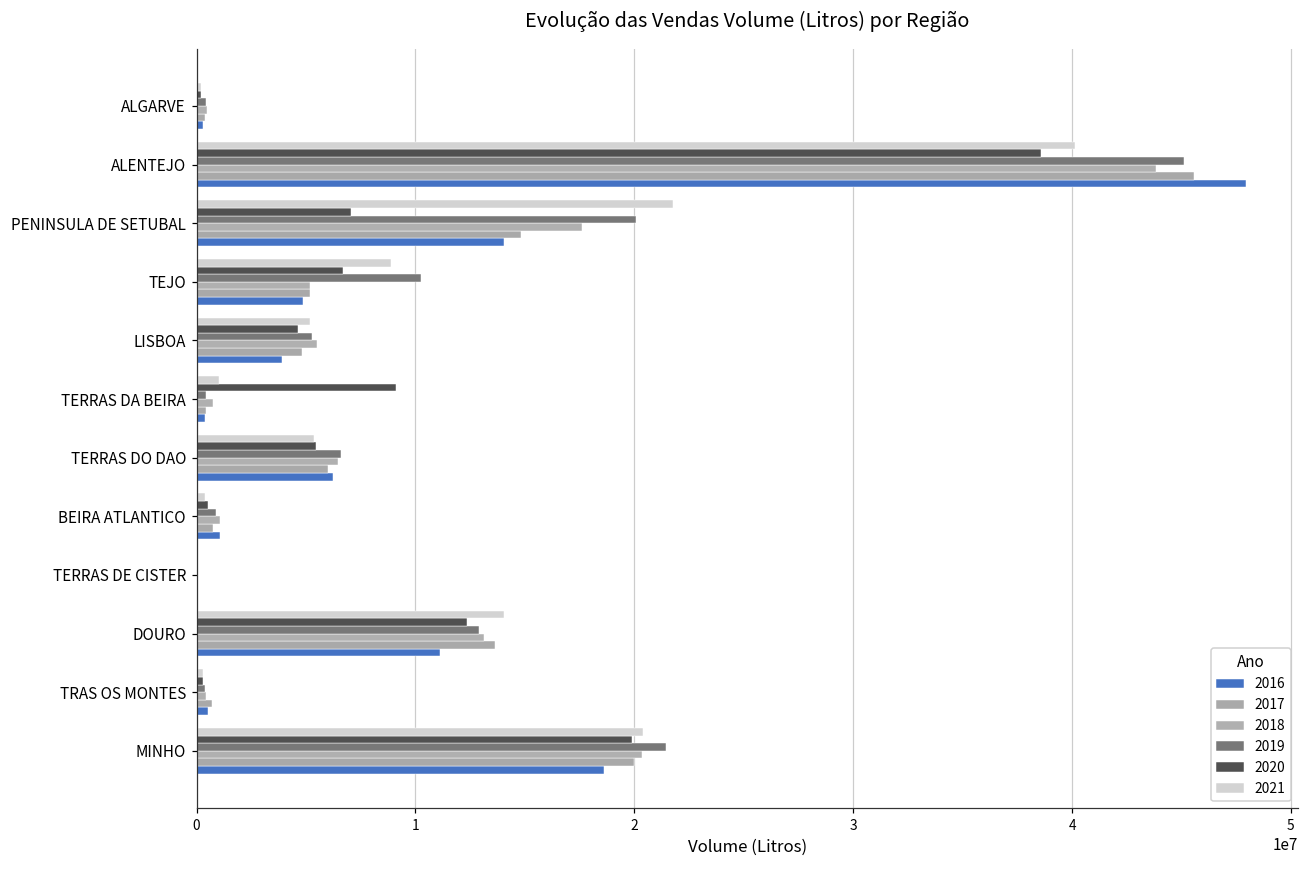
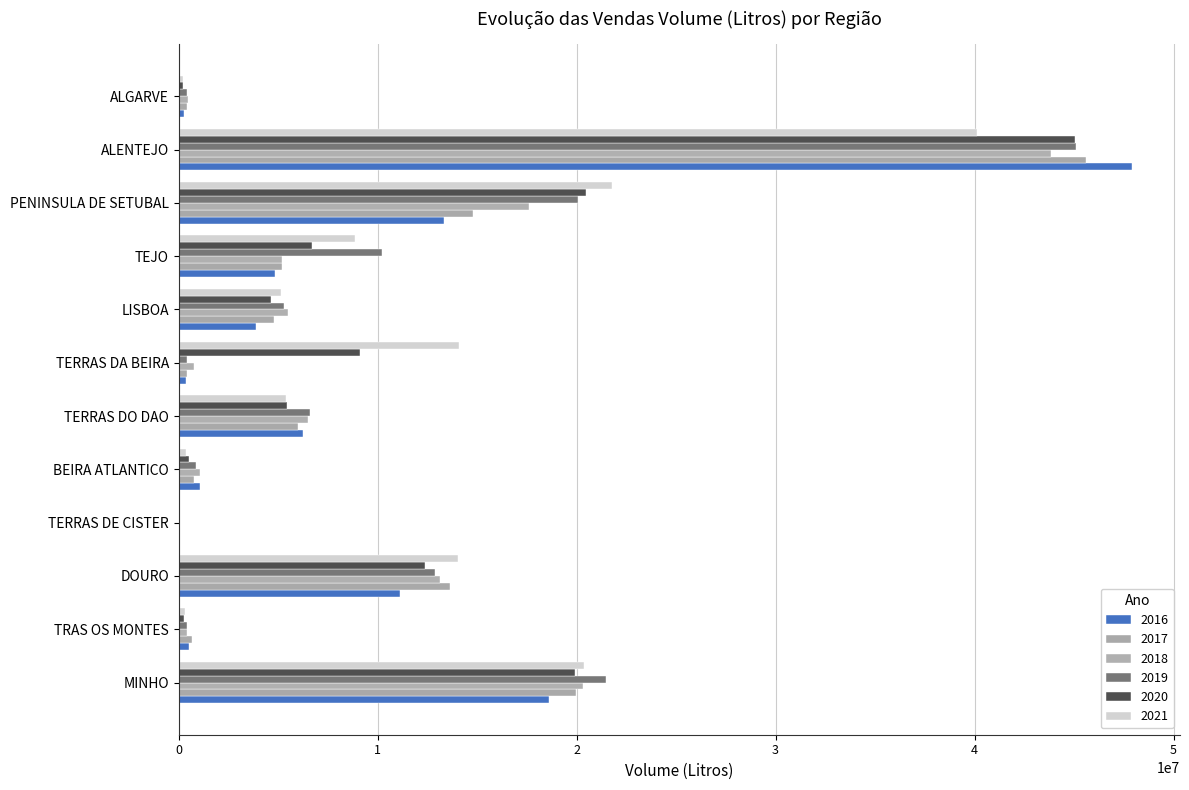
2020, ALENTEJO: 38600000 -> 45000000
2020, PENINSULA DE SETUBAL: 7100000 -> 20500000
2016, PENINSULA DE SETUBAL: 14000000 -> 13300000
2021, TERRAS DA BEIRA: 1000000 -> 14100000
